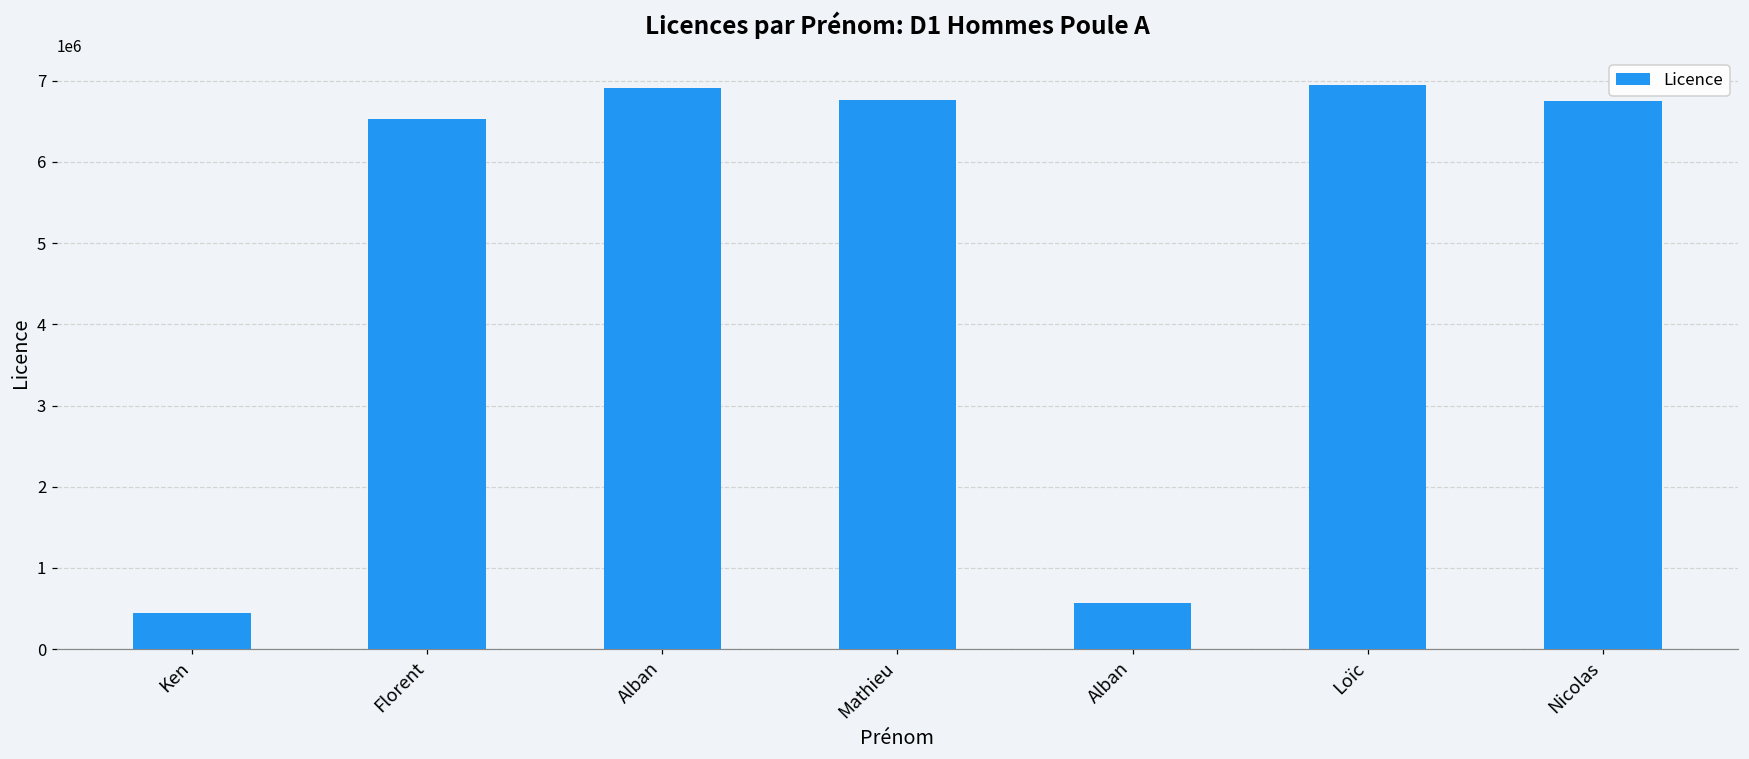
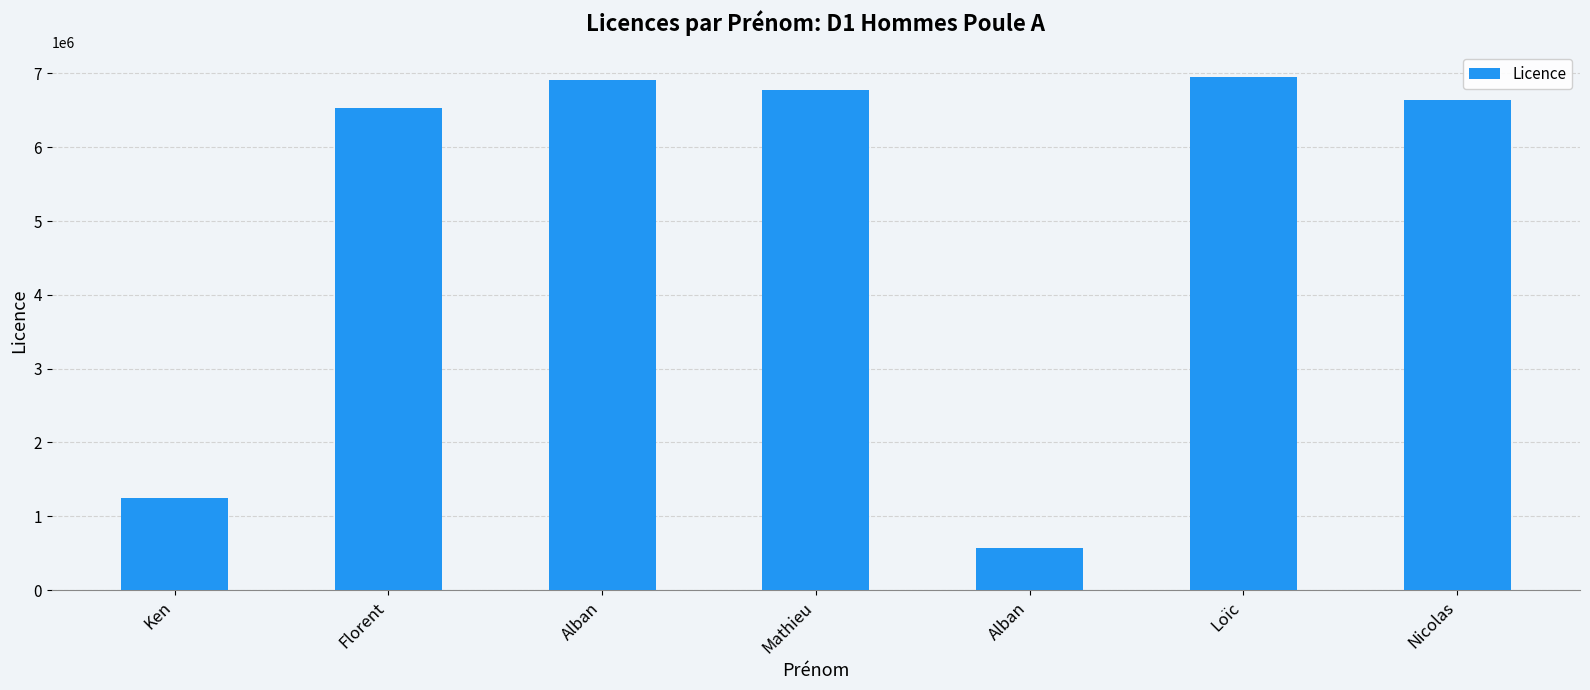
Ken: 400000 -> 1300000
Nicolas: 6700000 -> 6600000
